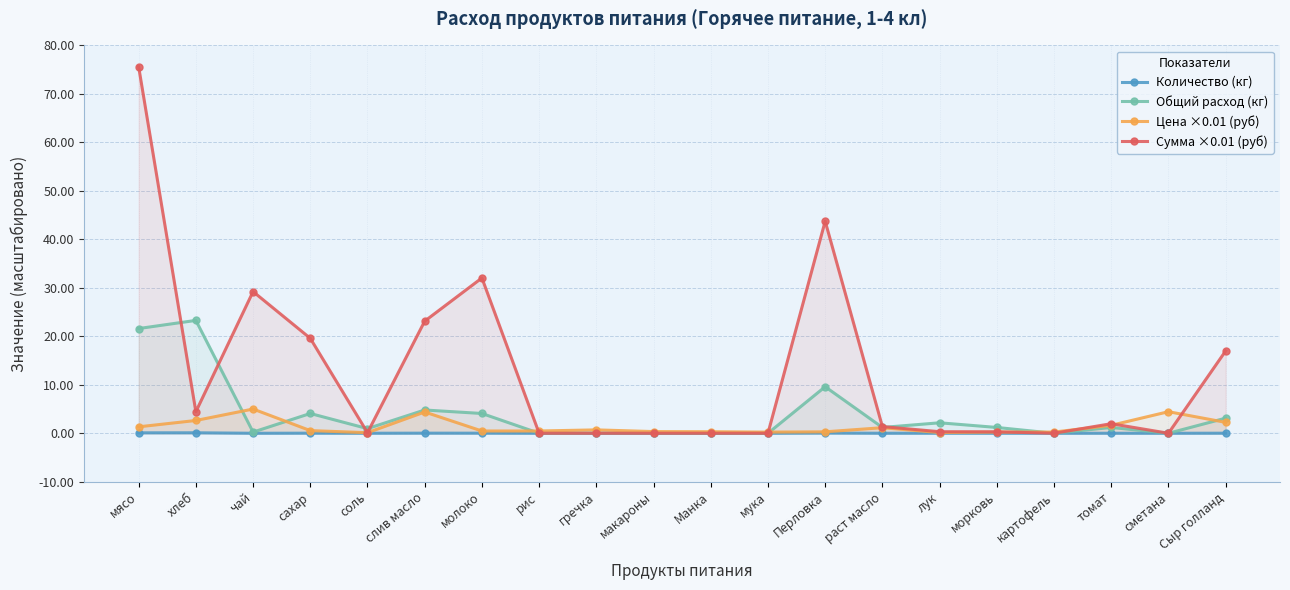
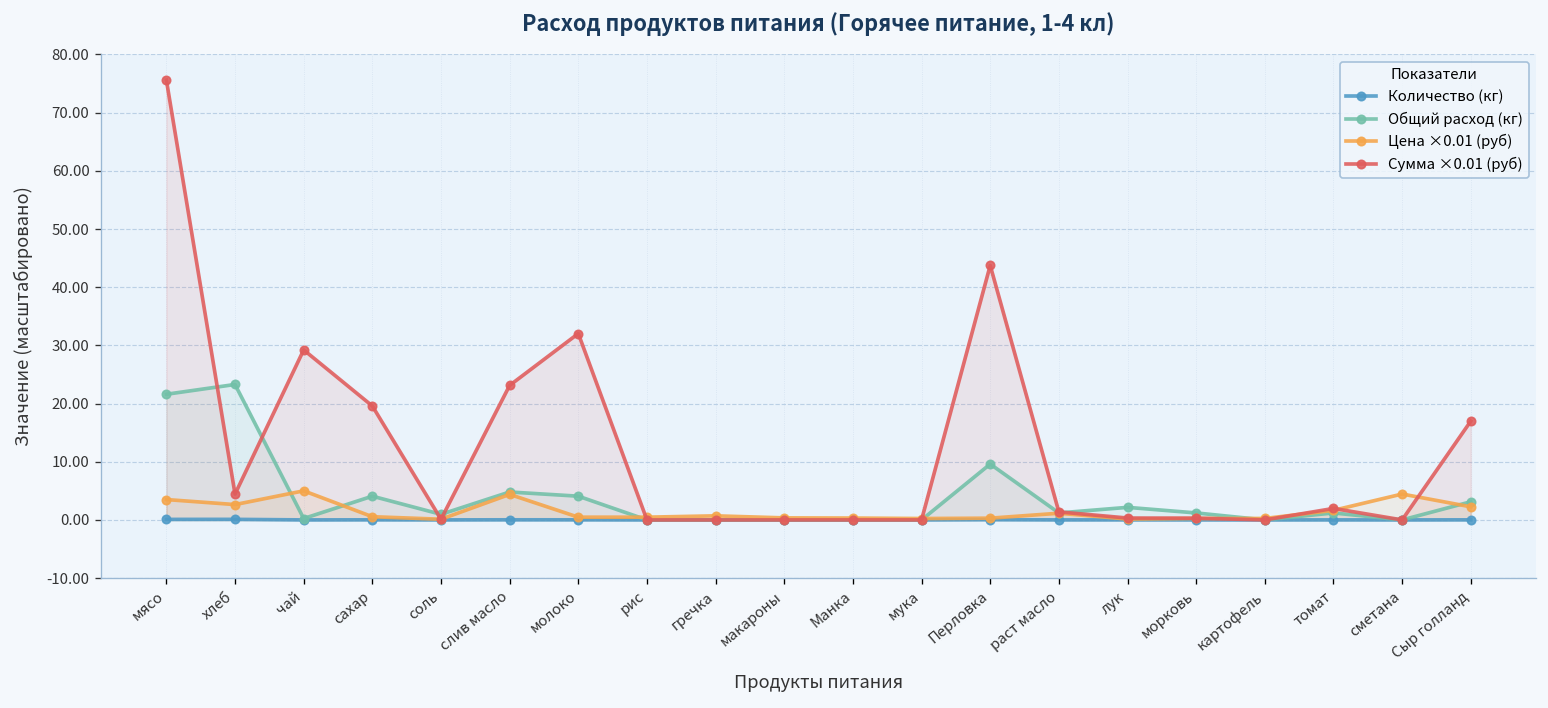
Цена ×0.01 (руб), мясо: 1 -> 4
